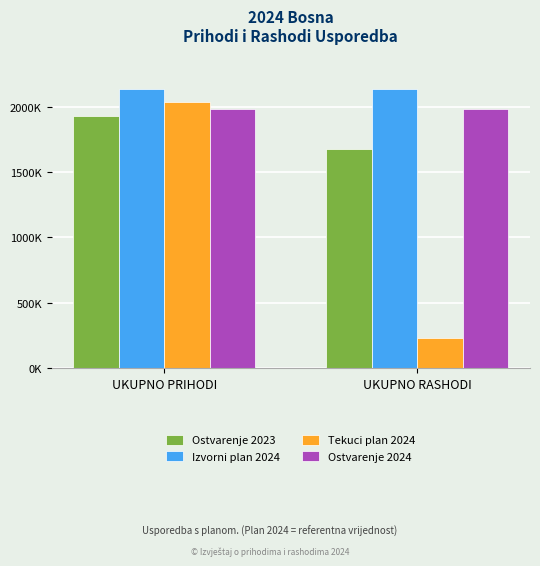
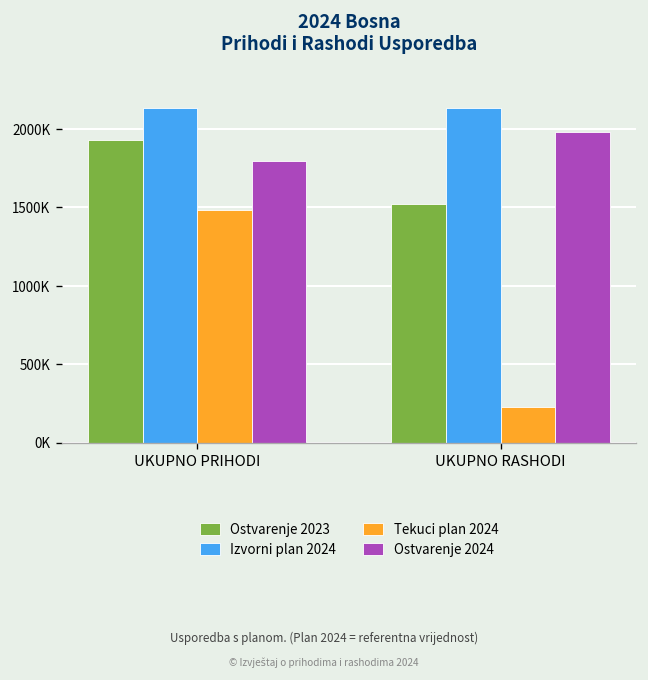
Tekuci plan 2024, UKUPNO PRIHODI: 2040000 -> 1480000
Ostvarenje 2024, UKUPNO PRIHODI: 1980000 -> 1790000
Ostvarenje 2023, UKUPNO RASHODI: 1680000 -> 1520000
